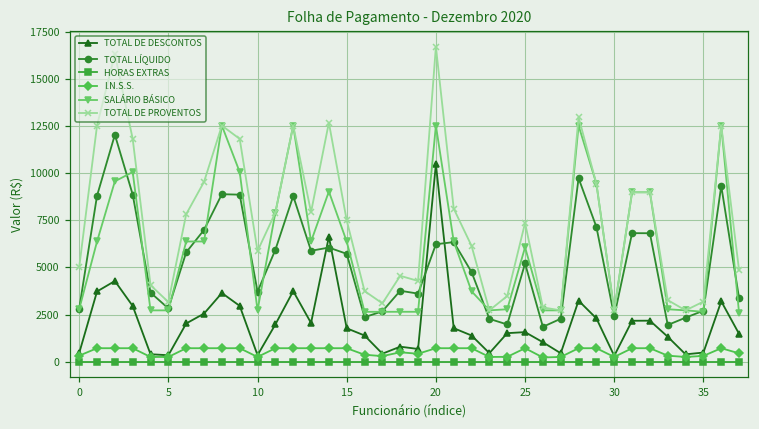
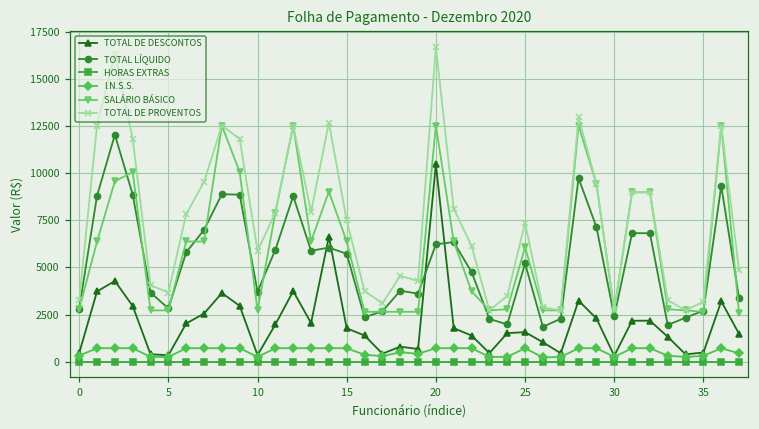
TOTAL DE PROVENTOS, 0: 5000 -> 3300
TOTAL DE PROVENTOS, 5: 3200 -> 3700
